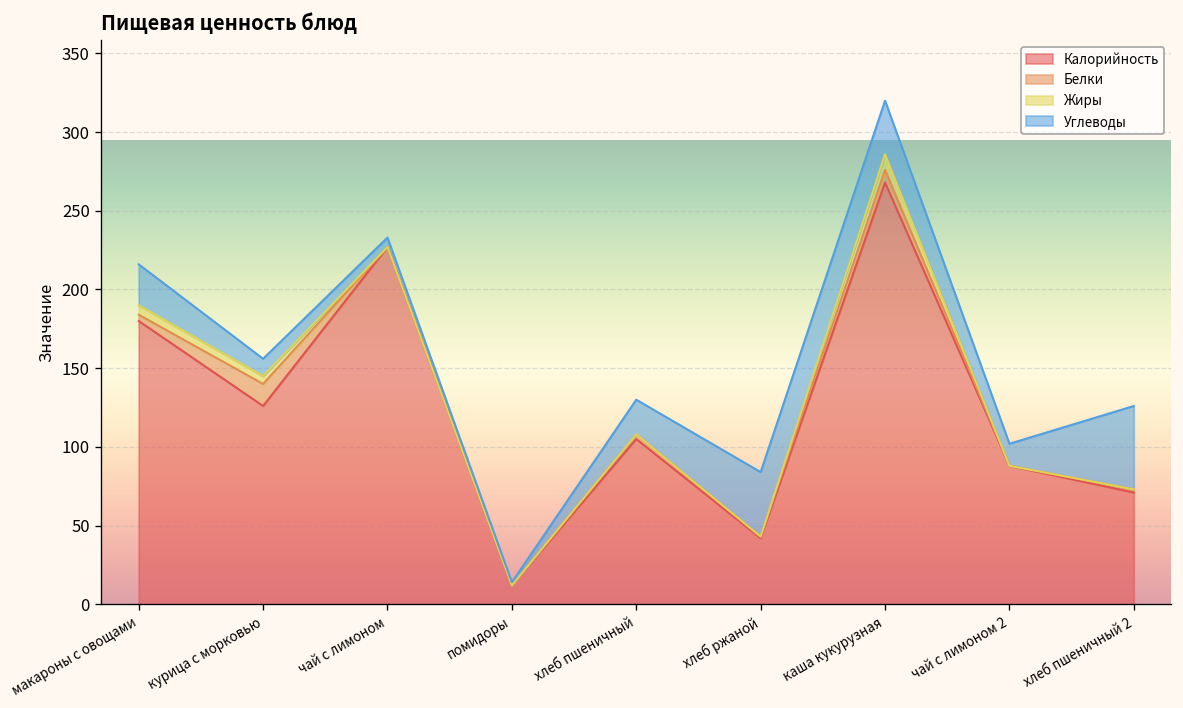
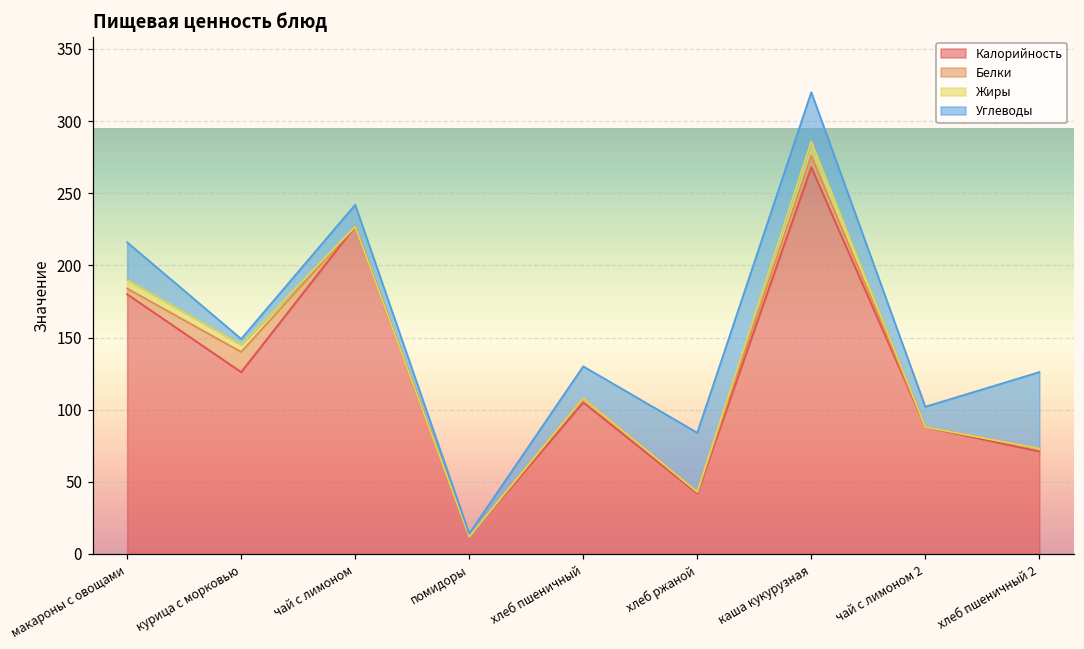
Углеводы, курица с морковью: 11 -> 4
Углеводы, чай с лимоном: 6 -> 15
